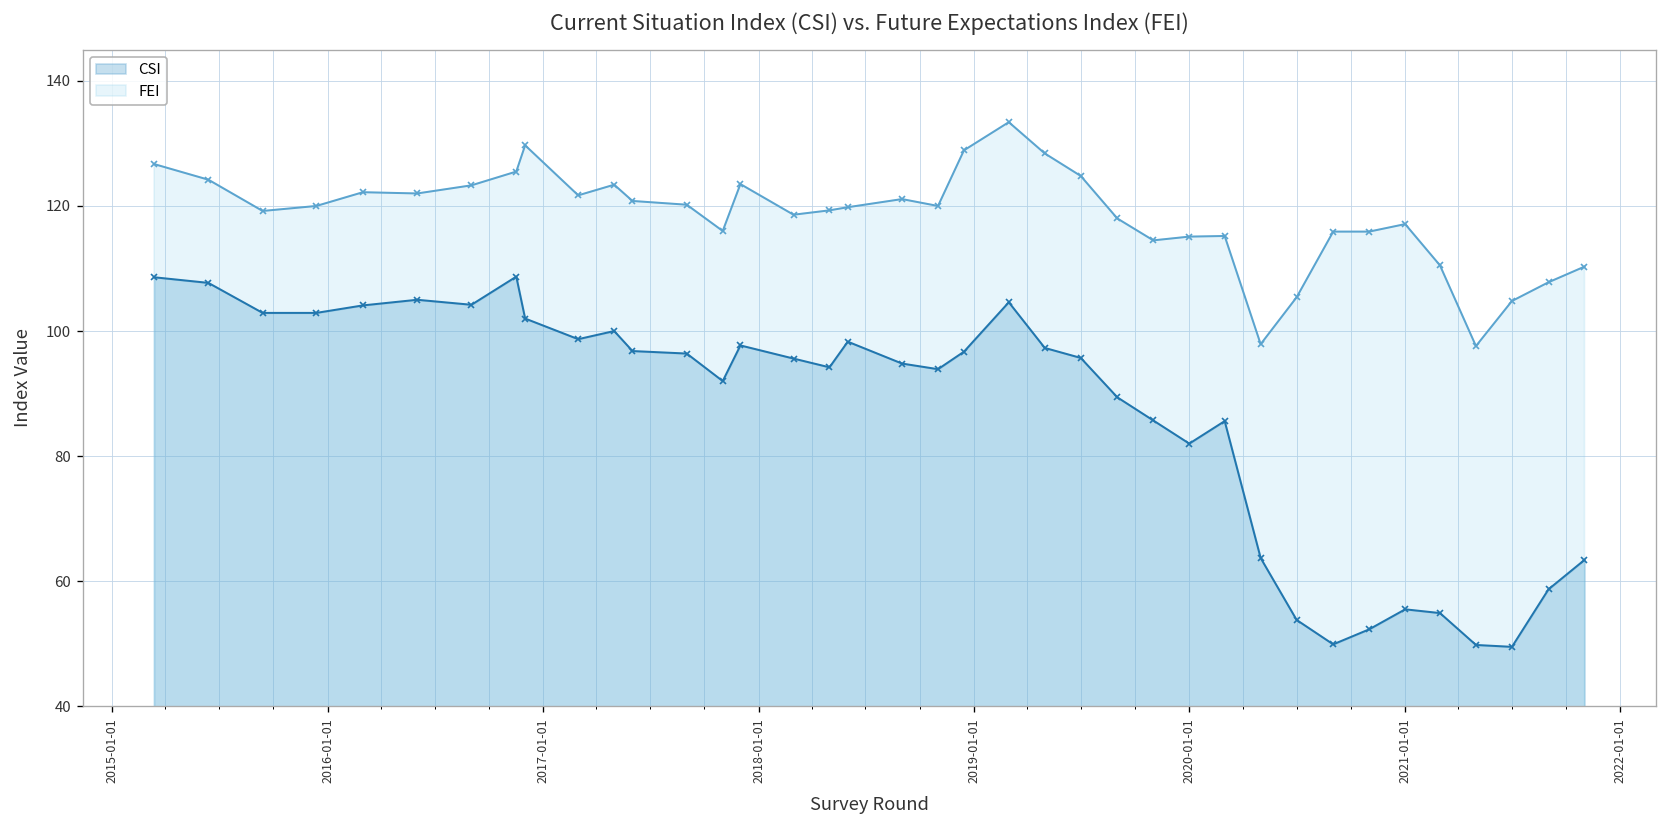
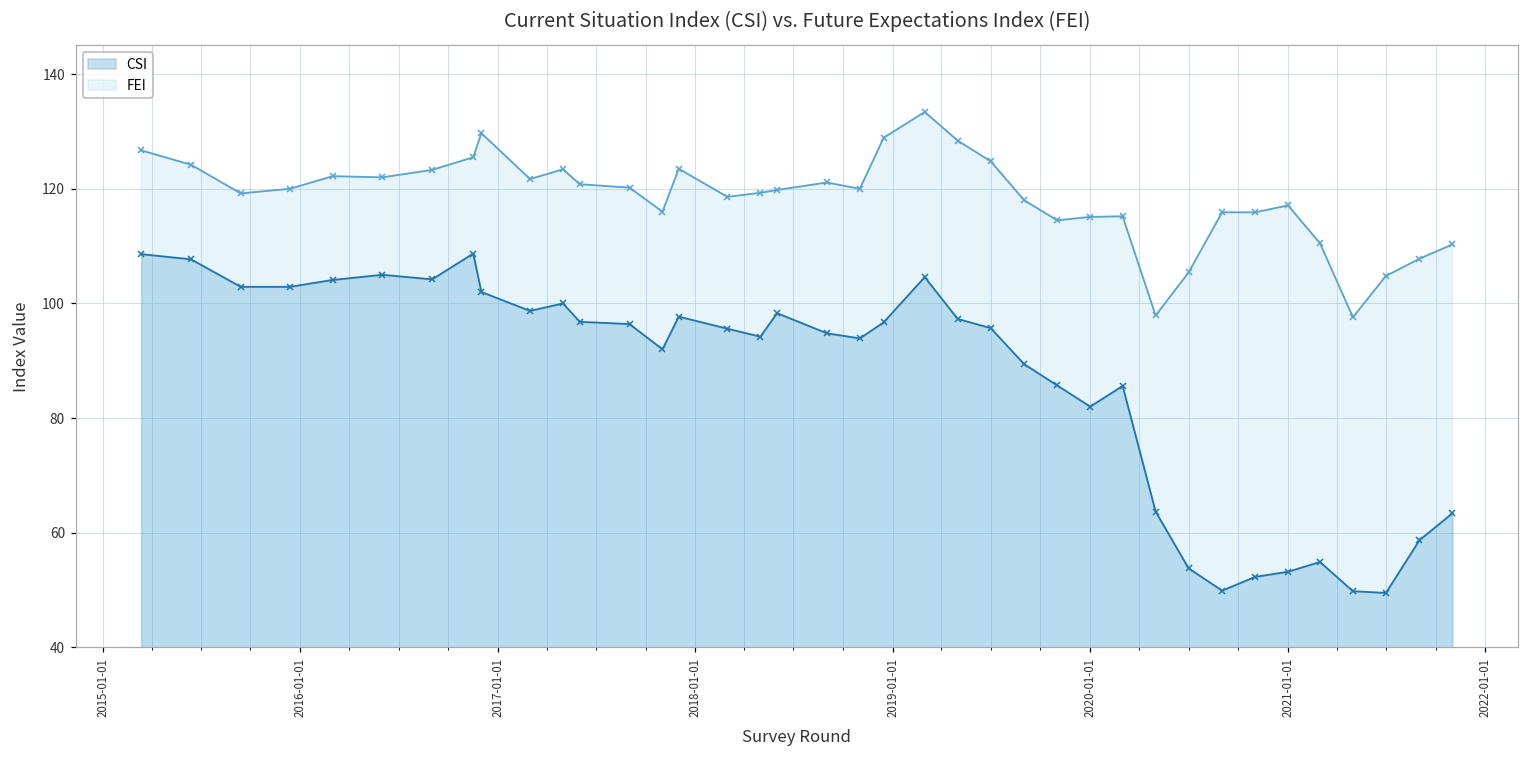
CSI, 2021-01-01: 56 -> 53
